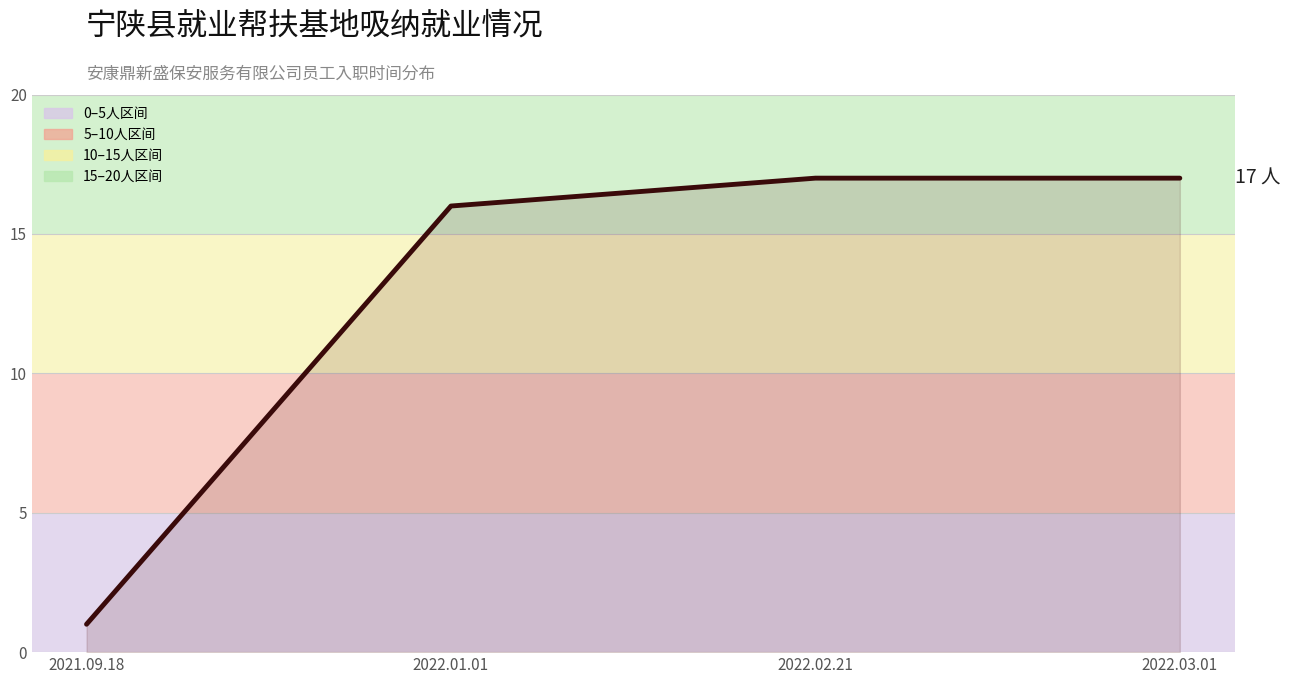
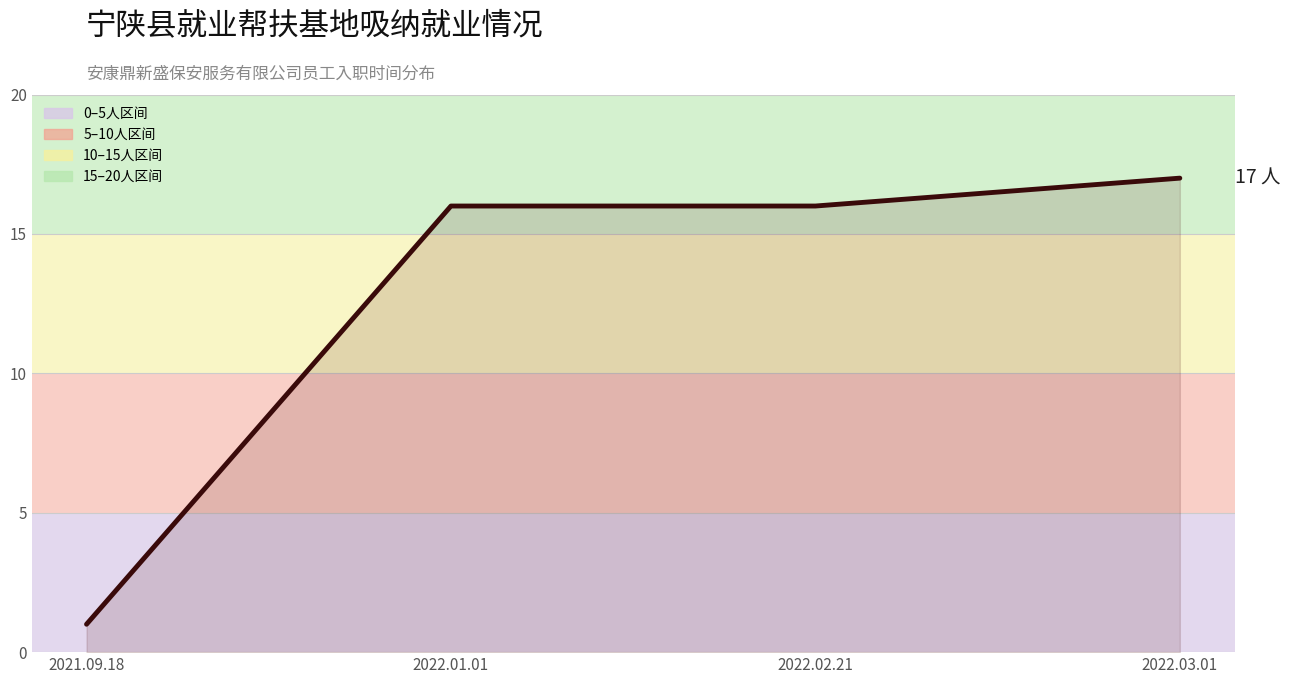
2022.02.21: 17 -> 16
